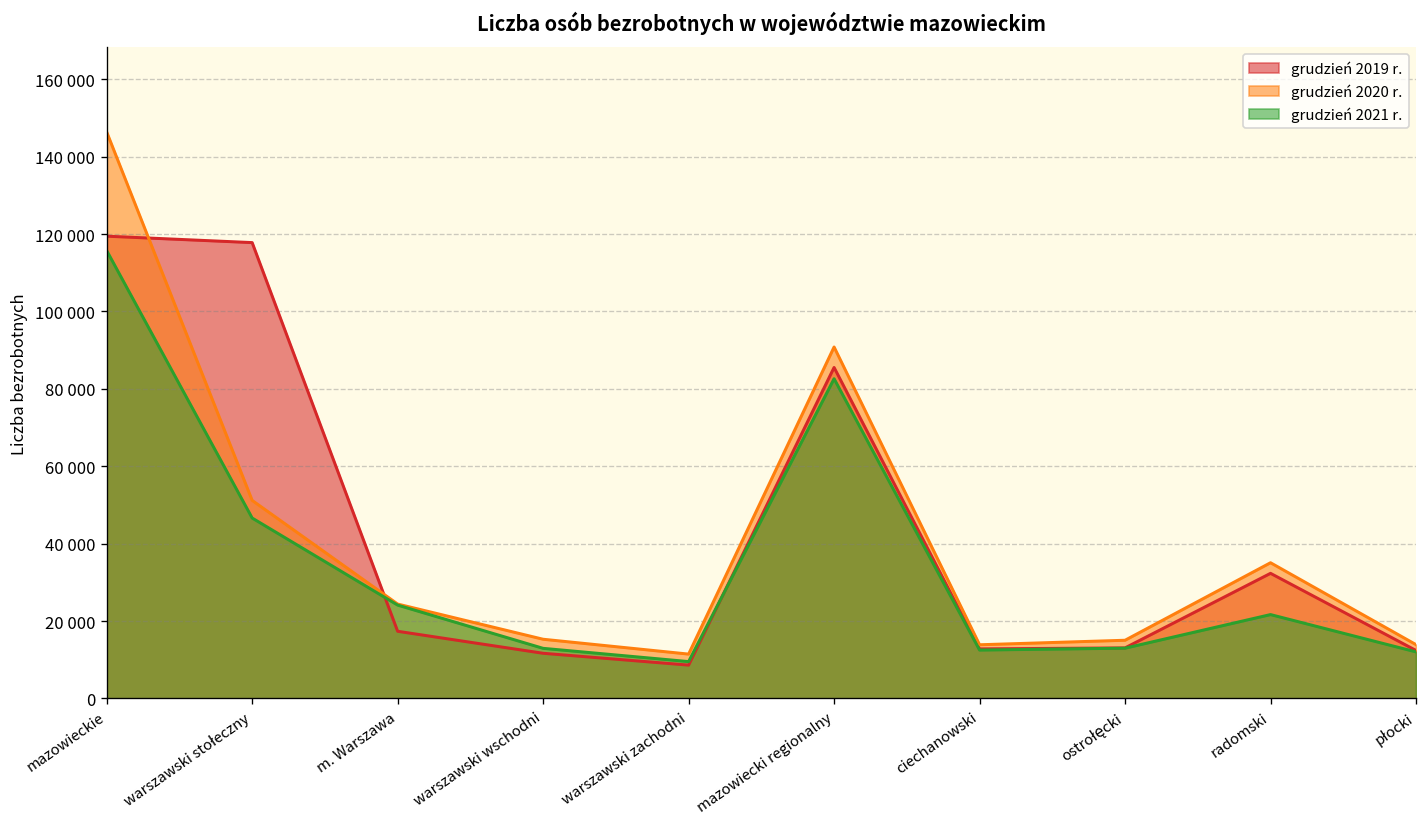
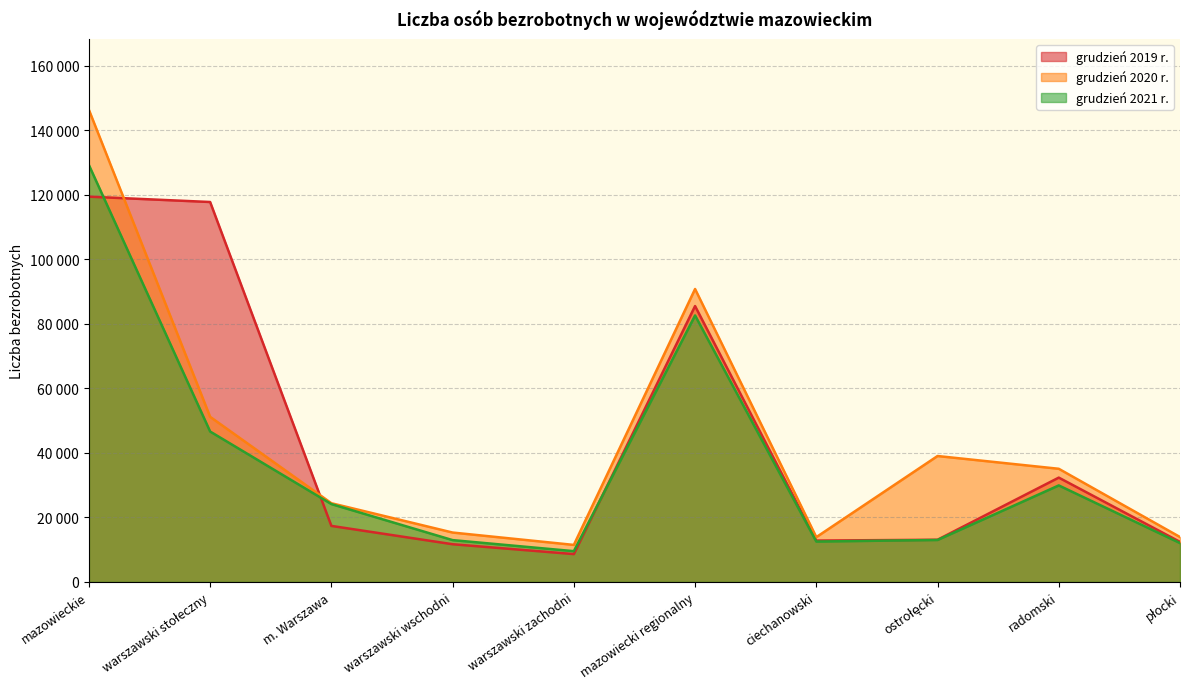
grudzień 2021 r., mazowieckie: 116000 -> 129000
grudzień 2020 r., ostrołęcki: 15000 -> 39000
grudzień 2021 r., radomski: 22000 -> 30000
